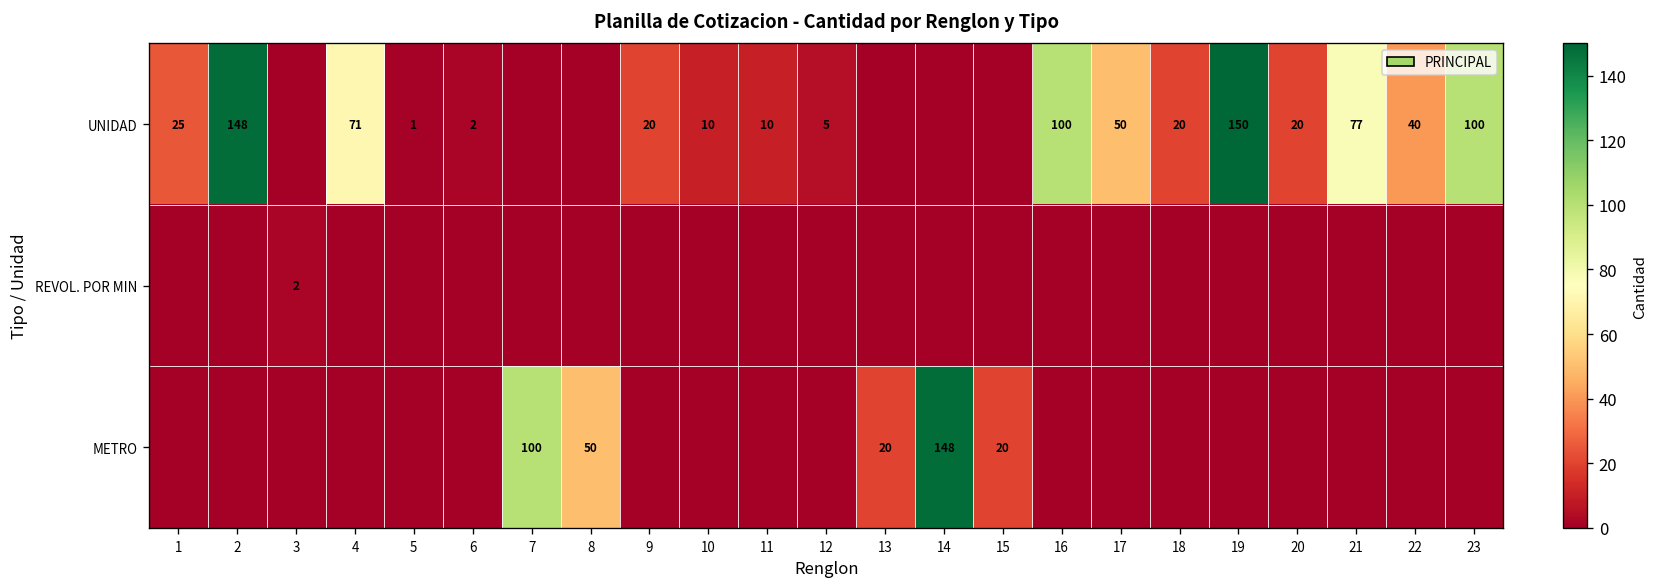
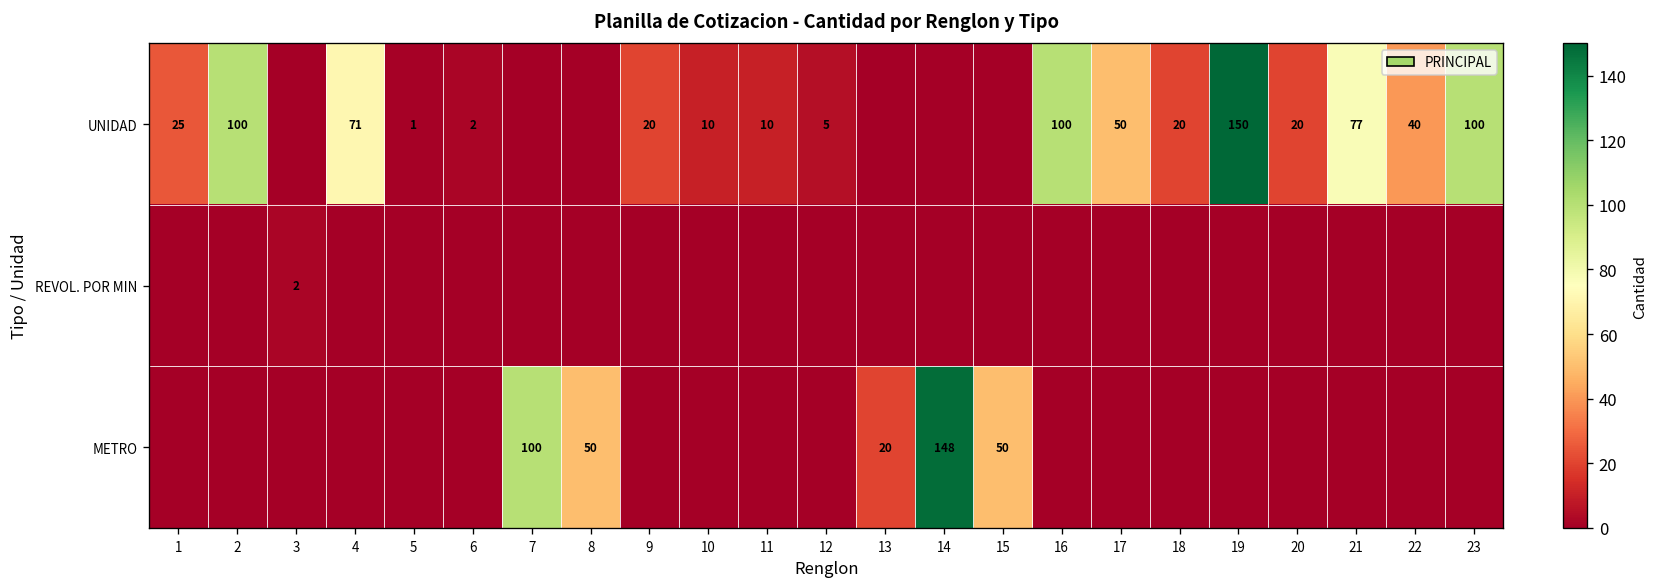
UNIDAD, 2: 148 -> 100
METRO, 15: 20 -> 50
